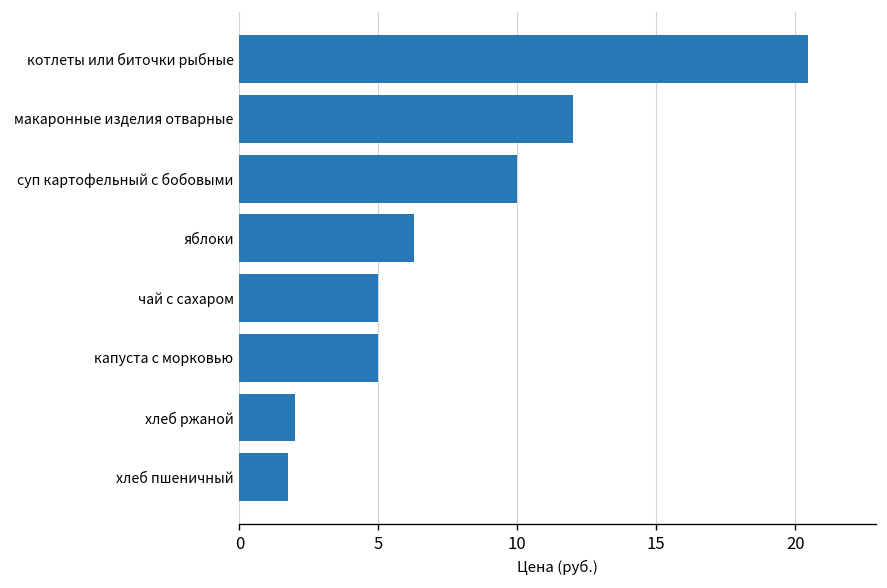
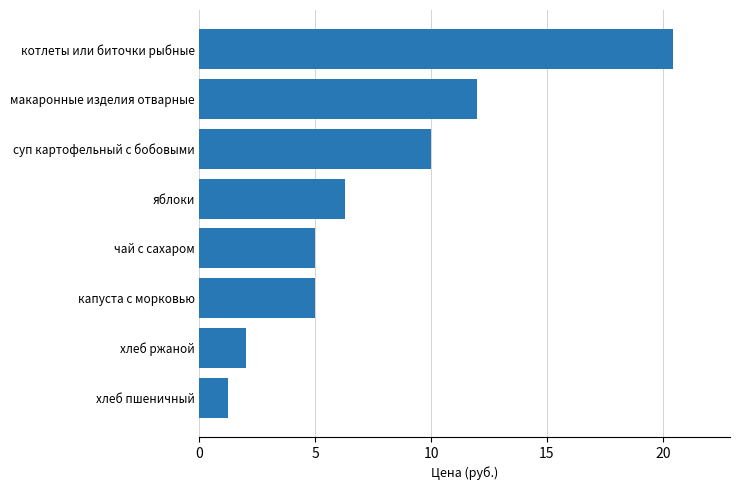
хлеб пшеничный: 1.8 -> 1.2
